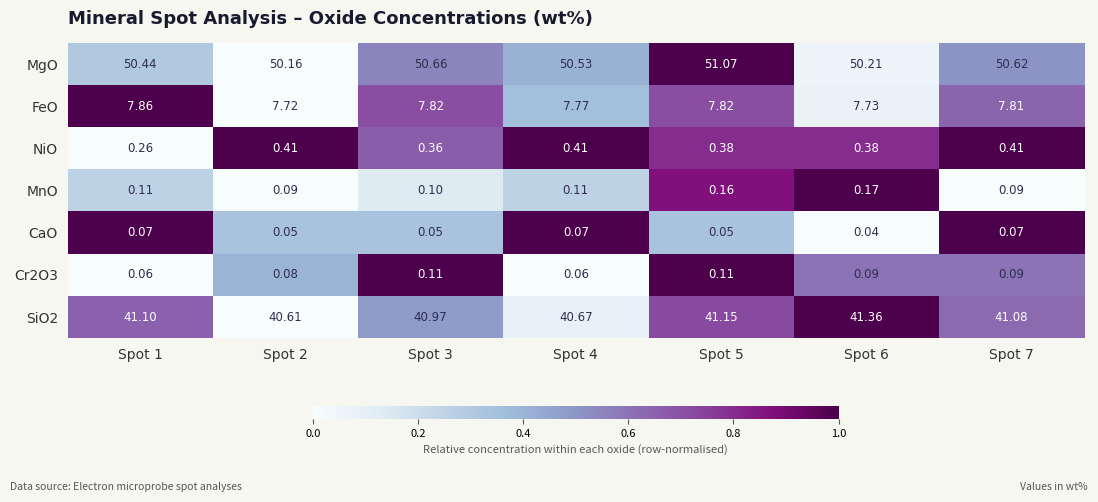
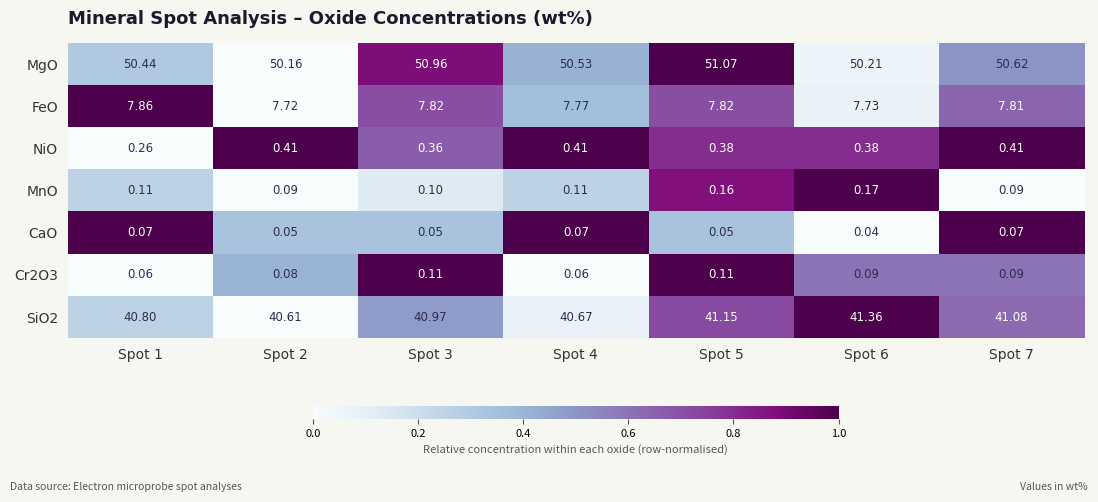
MgO, Spot 3: 50.66 -> 50.96
SiO2, Spot 1: 41.10 -> 40.80
